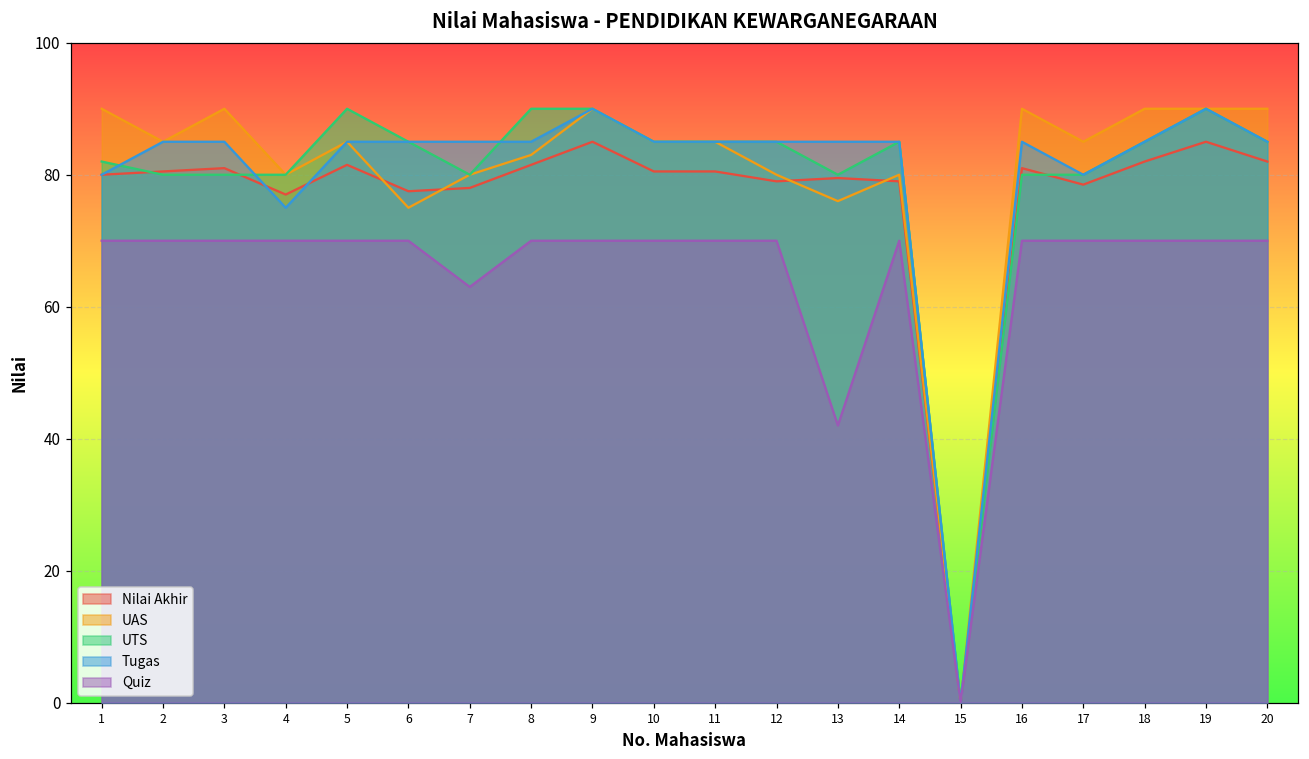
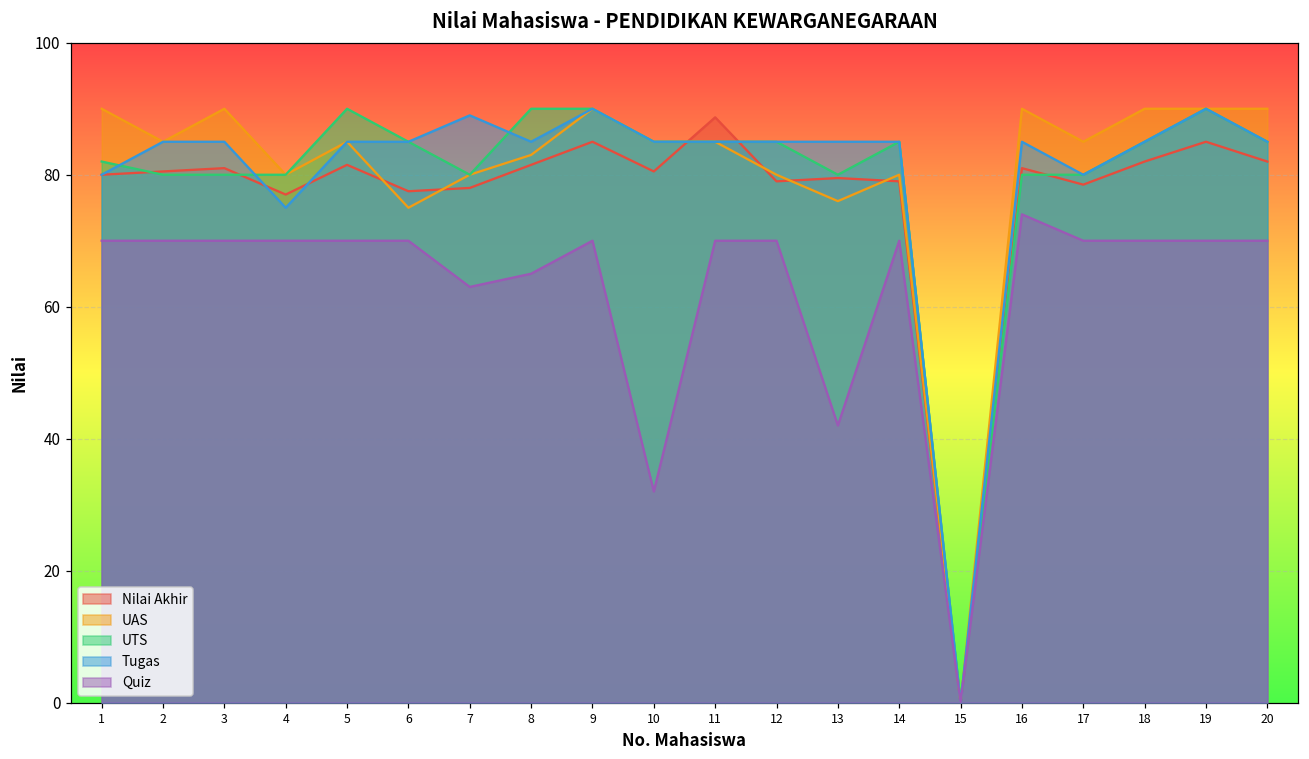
Tugas, 7: 85 -> 89
Quiz, 8: 70 -> 65
Quiz, 10: 70 -> 32
Nilai Akhir, 11: 81 -> 89
Quiz, 16: 70 -> 74
